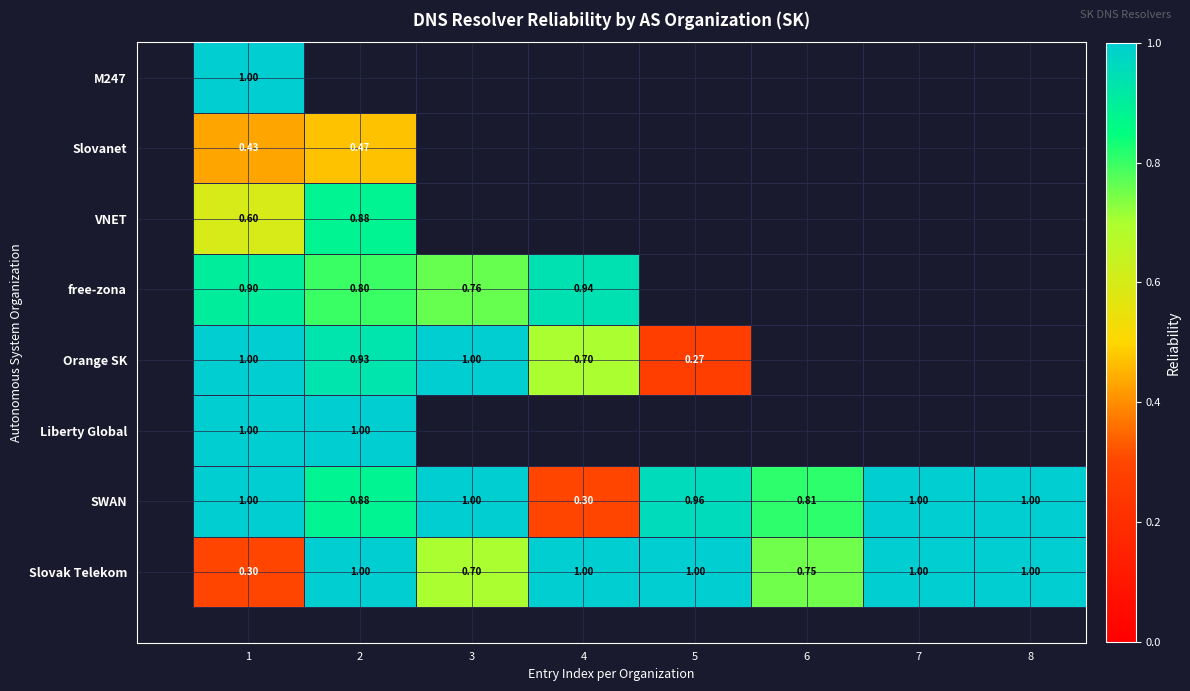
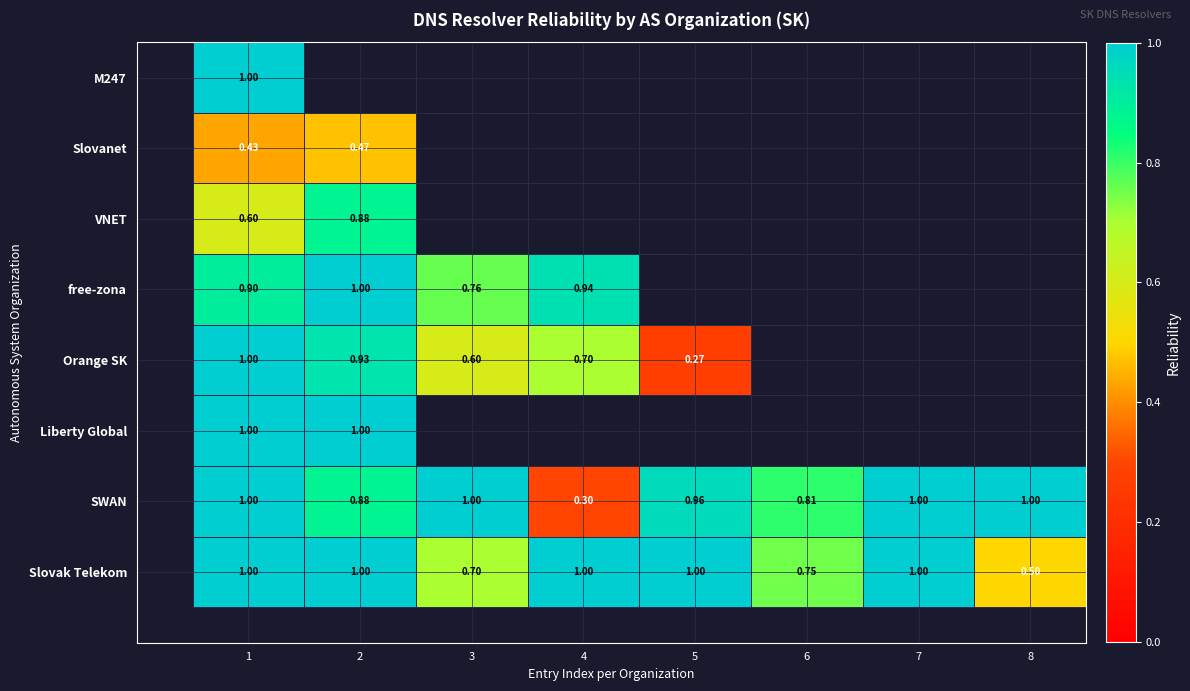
free-zona, 2: 0.80 -> 1.00
Orange SK, 3: 1.00 -> 0.60
Slovak Telekom, 1: 0.30 -> 1.00
Slovak Telekom, 8: 1.00 -> 0.50
